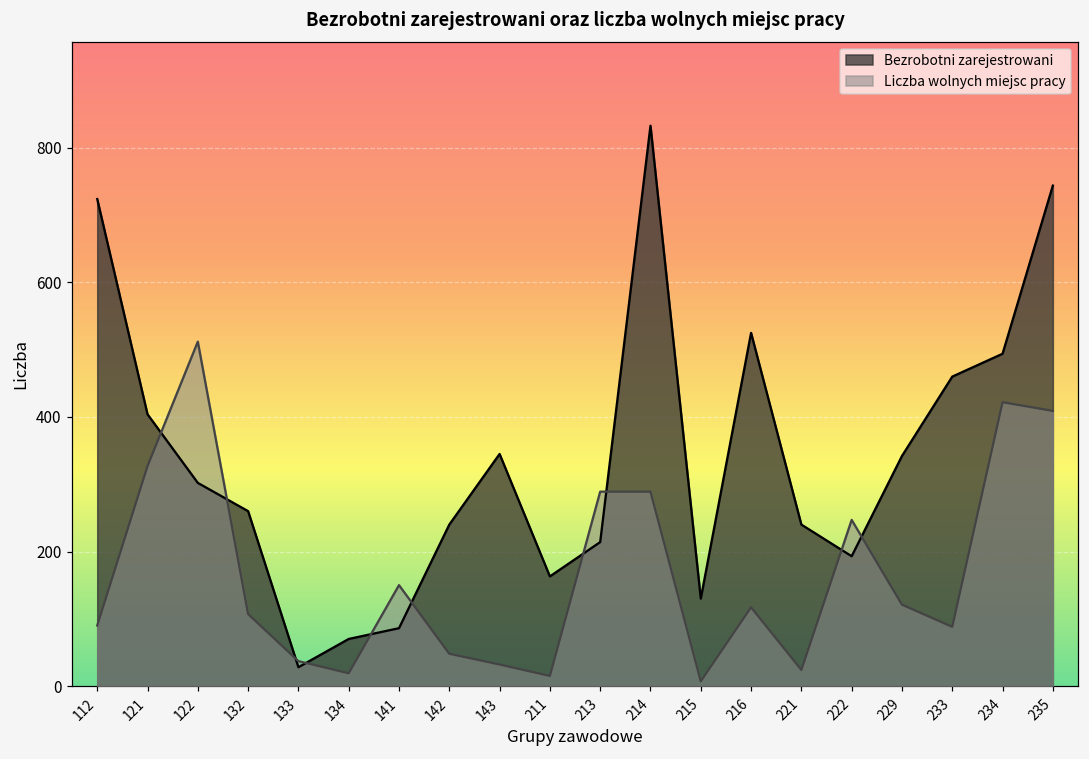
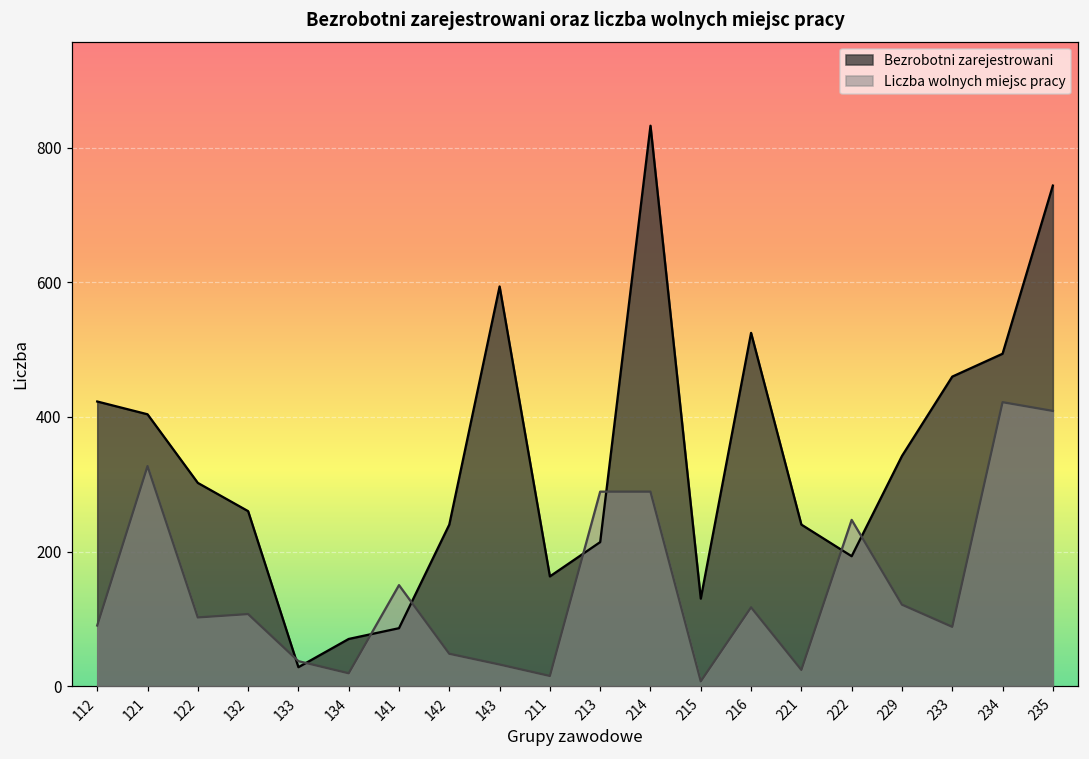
Bezrobotni zarejestrowani, 112: 720 -> 420
Liczba wolnych miejsc pracy, 122: 510 -> 100
Bezrobotni zarejestrowani, 143: 350 -> 590
